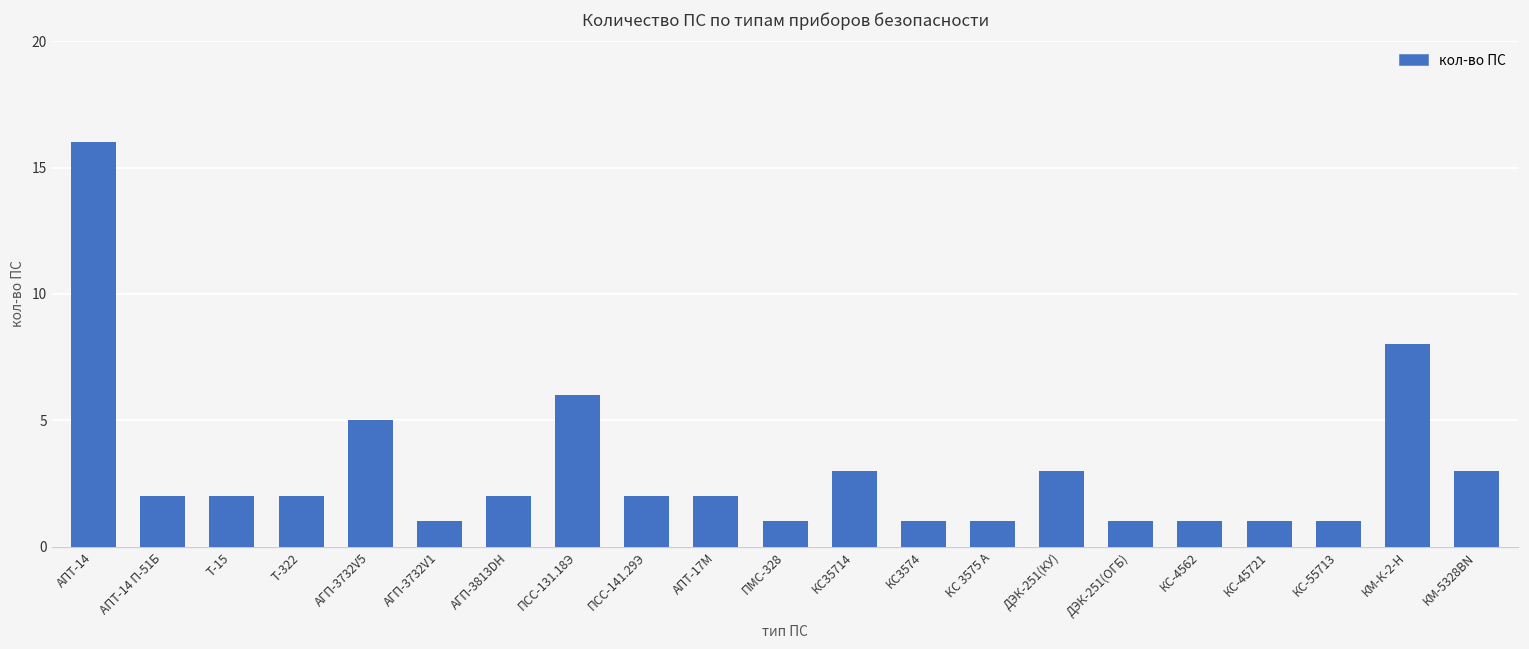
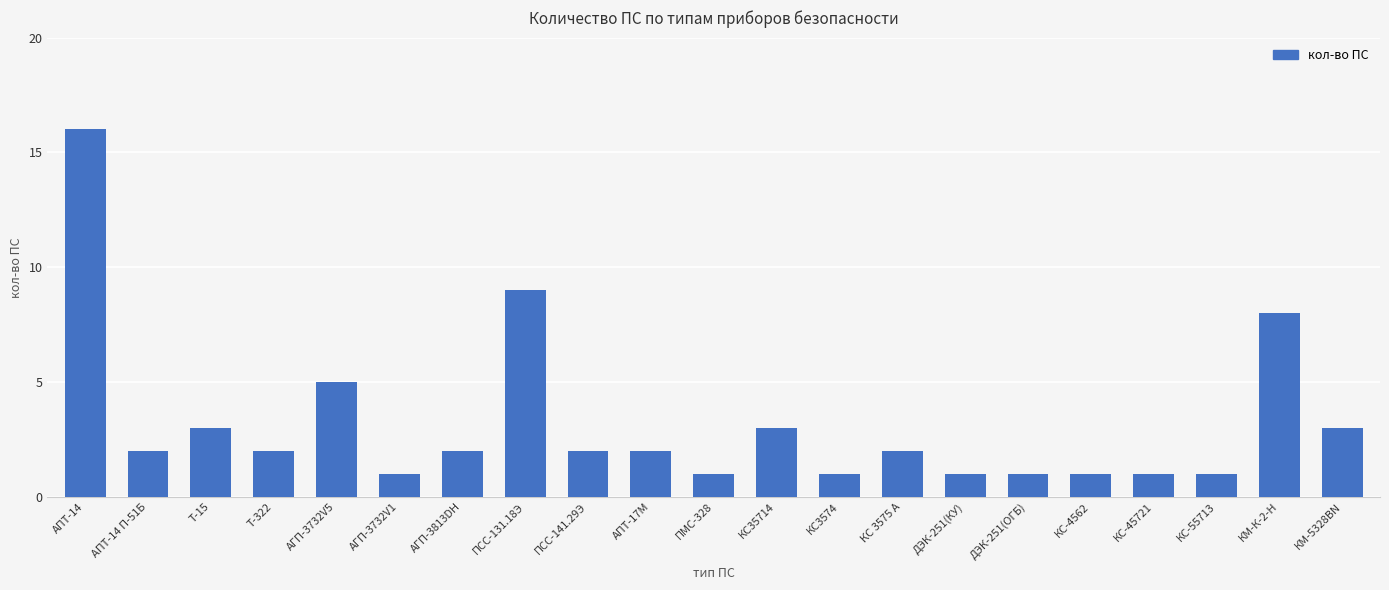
Т-15: 2 -> 3
ПСС-131.18Э: 6 -> 9
КС 3575 А: 1 -> 2
ДЭК-251(КУ): 3 -> 1
